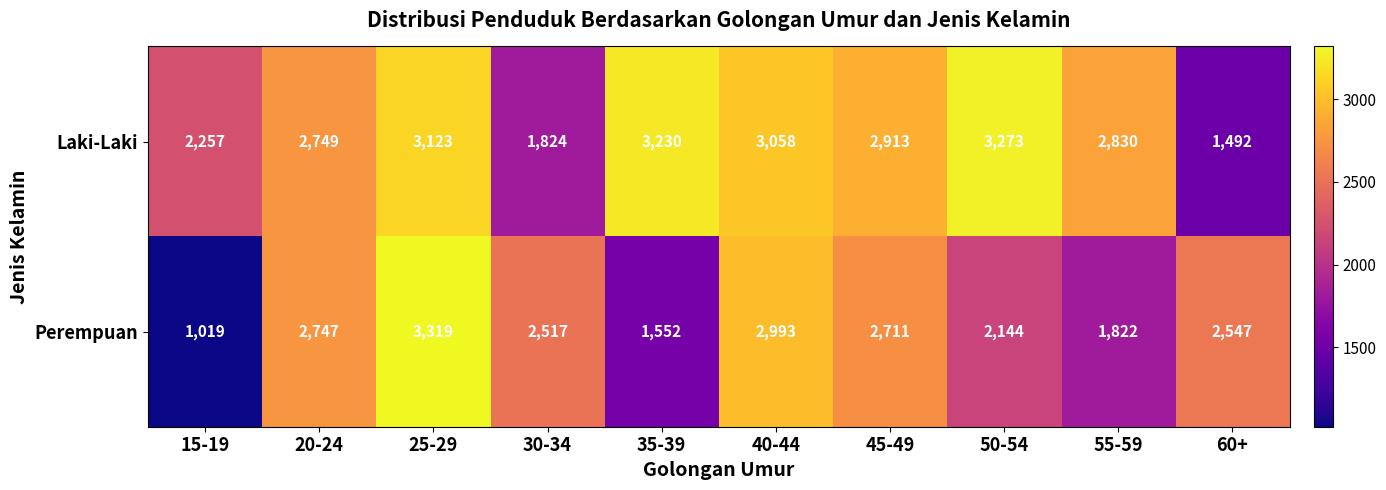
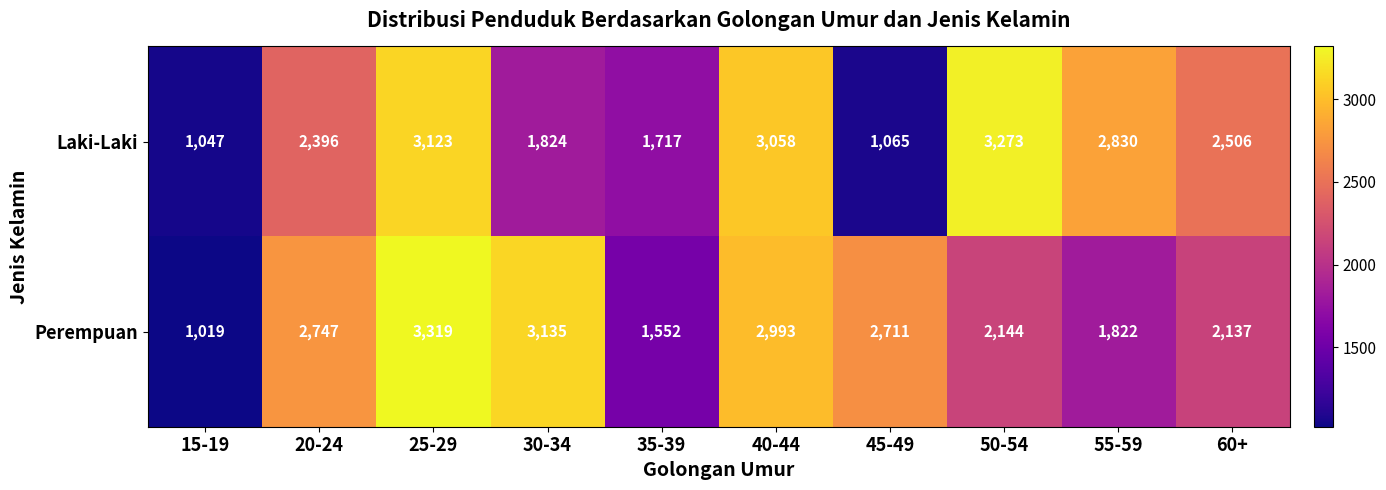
Laki-Laki, 15-19: 2,257 -> 1,047
Laki-Laki, 20-24: 2,749 -> 2,396
Laki-Laki, 35-39: 3,230 -> 1,717
Laki-Laki, 45-49: 2,913 -> 1,065
Laki-Laki, 60+: 1,492 -> 2,506
Perempuan, 30-34: 2,517 -> 3,135
Perempuan, 60+: 2,547 -> 2,137
